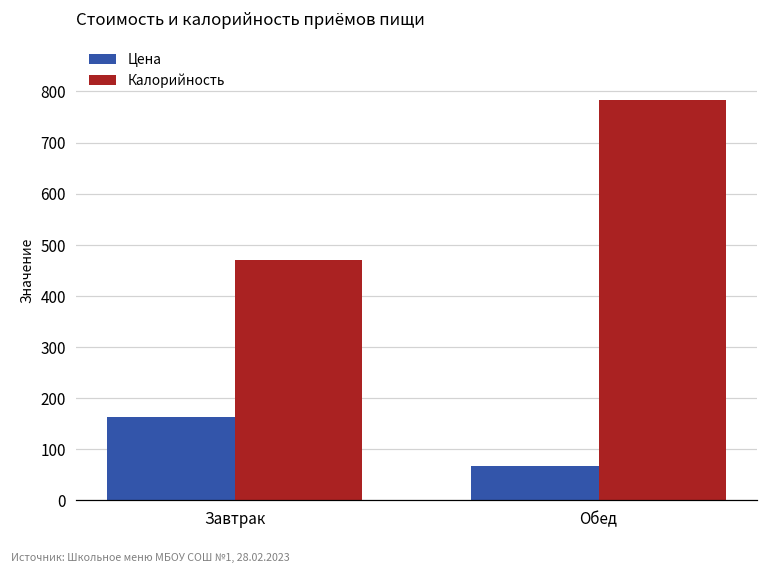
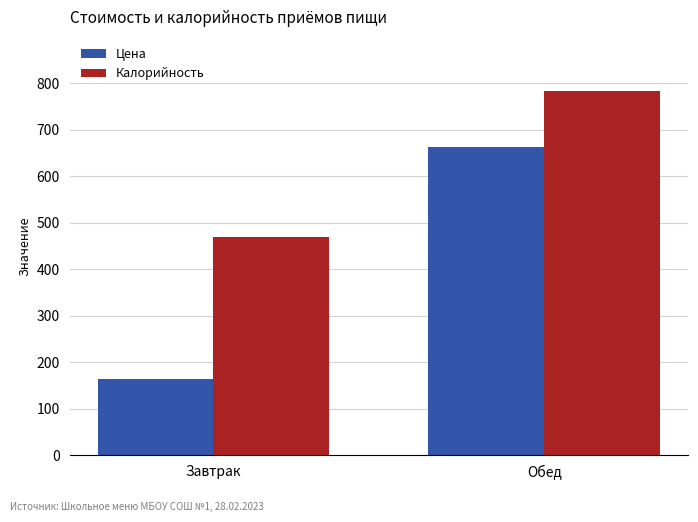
Цена, Обед: 70 -> 660
